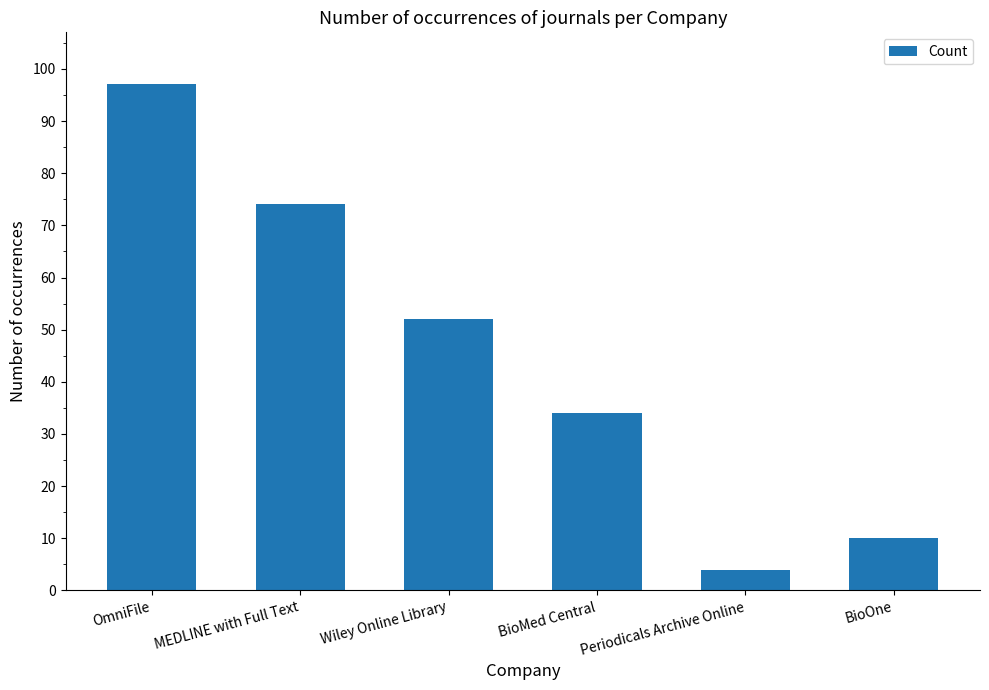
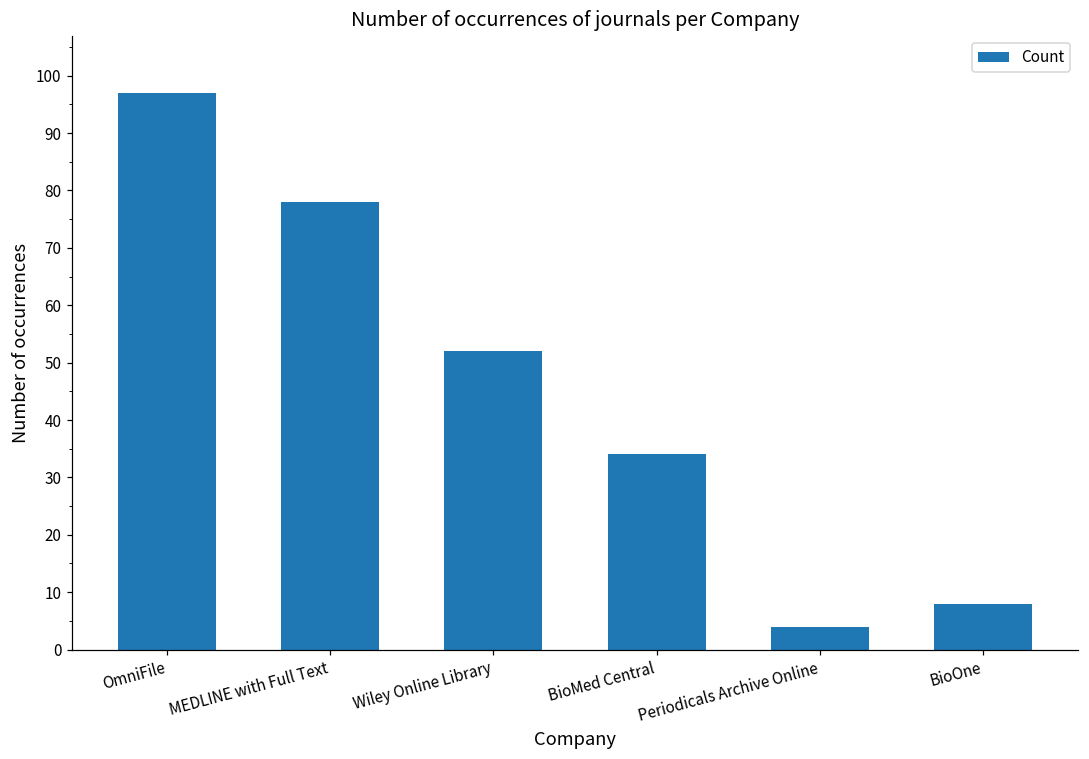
MEDLINE with Full Text: 74 -> 78
BioOne: 10 -> 8
